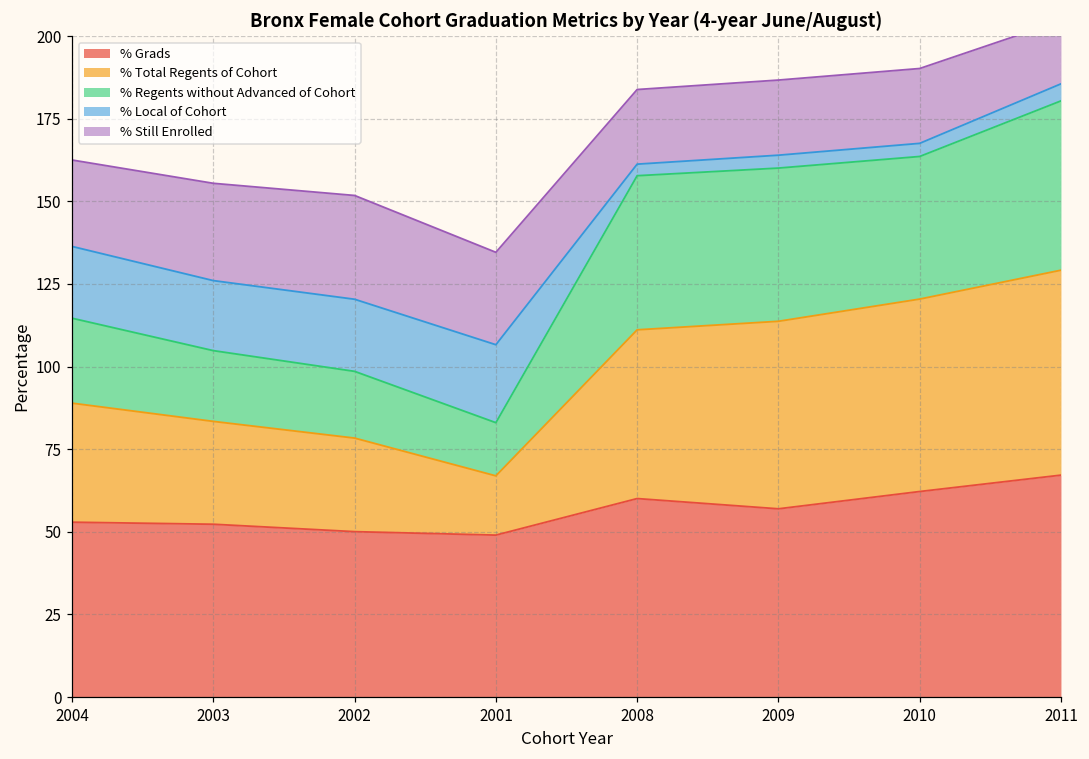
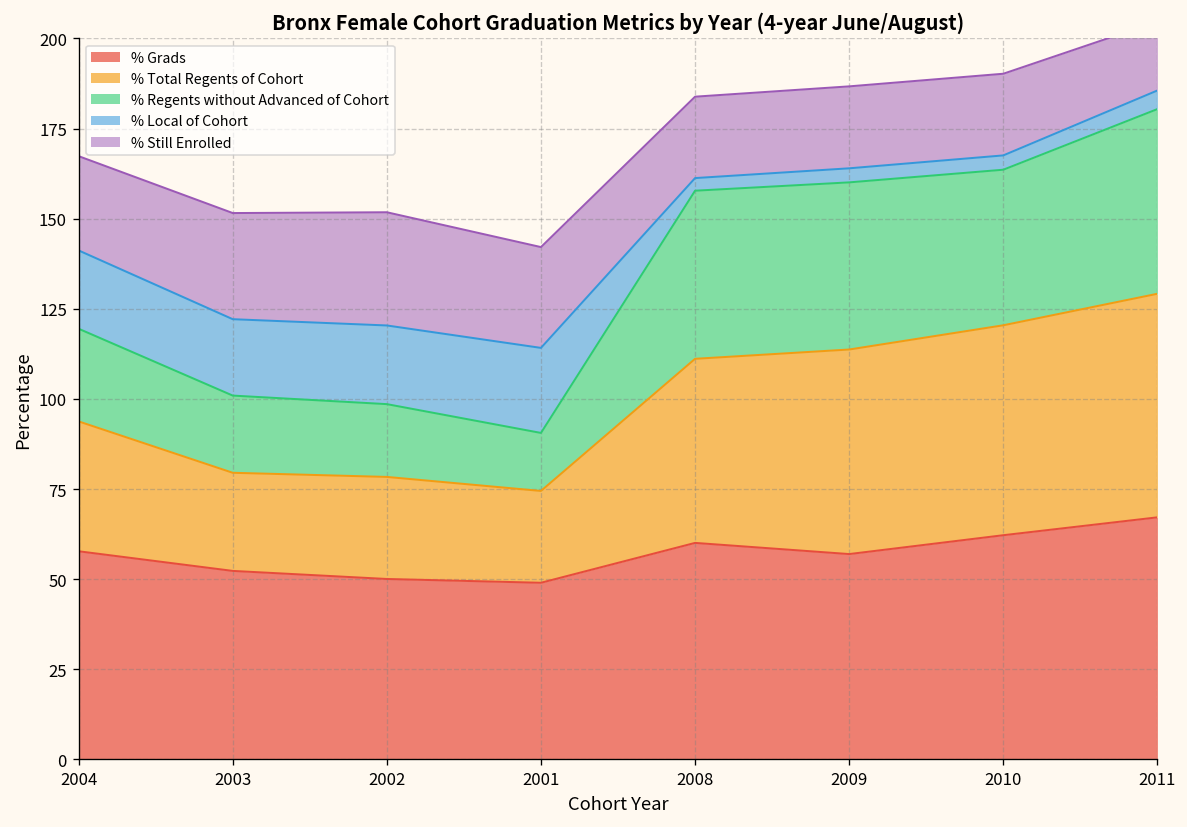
% Grads, 2004: 53 -> 58
% Total Regents of Cohort, 2003: 31 -> 27
% Total Regents of Cohort, 2001: 18 -> 25
